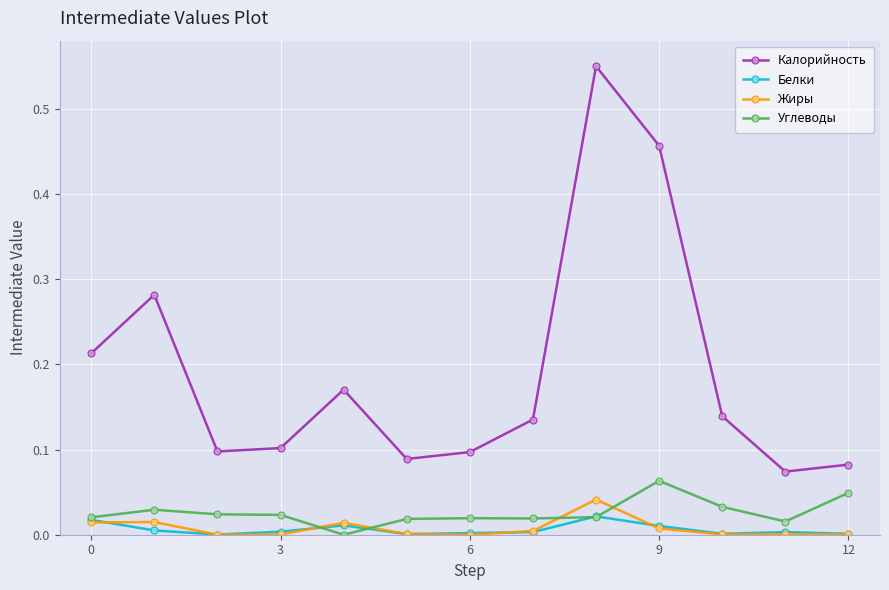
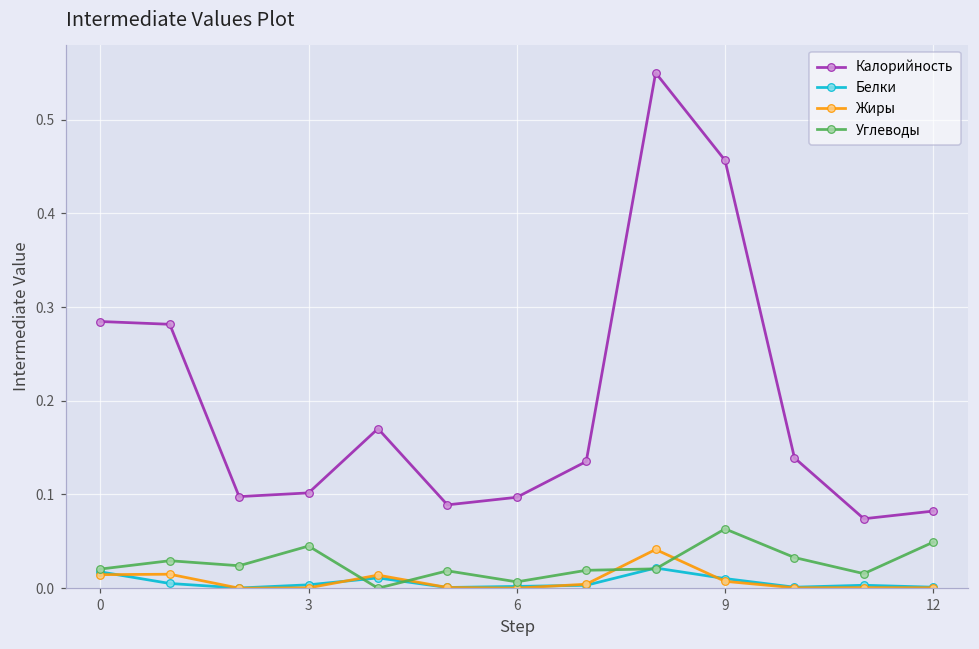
Калорийность, 0: 0.21 -> 0.28
Углеводы, 3: 0.02 -> 0.04
Углеводы, 6: 0.02 -> 0.01
